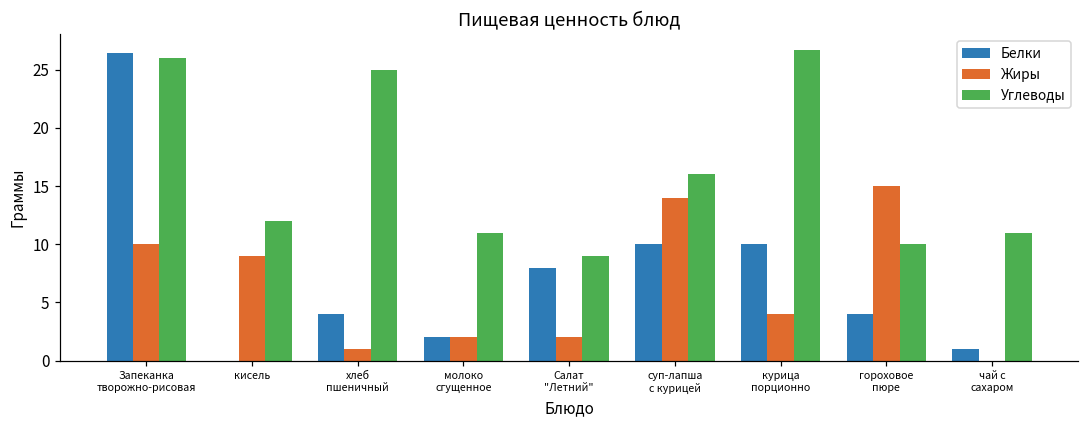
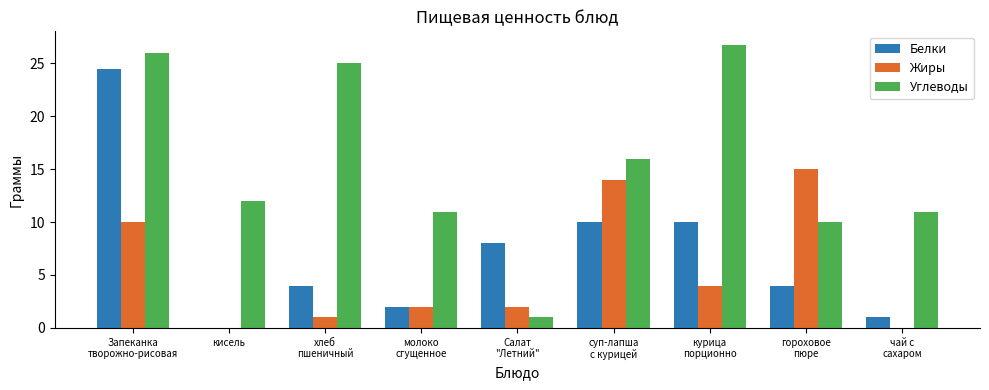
Белки, Запеканка творожно-рисовая: 26.4 -> 24.5
Жиры, кисель: 9 -> 0
Углеводы, Салат "Летний": 9 -> 1
